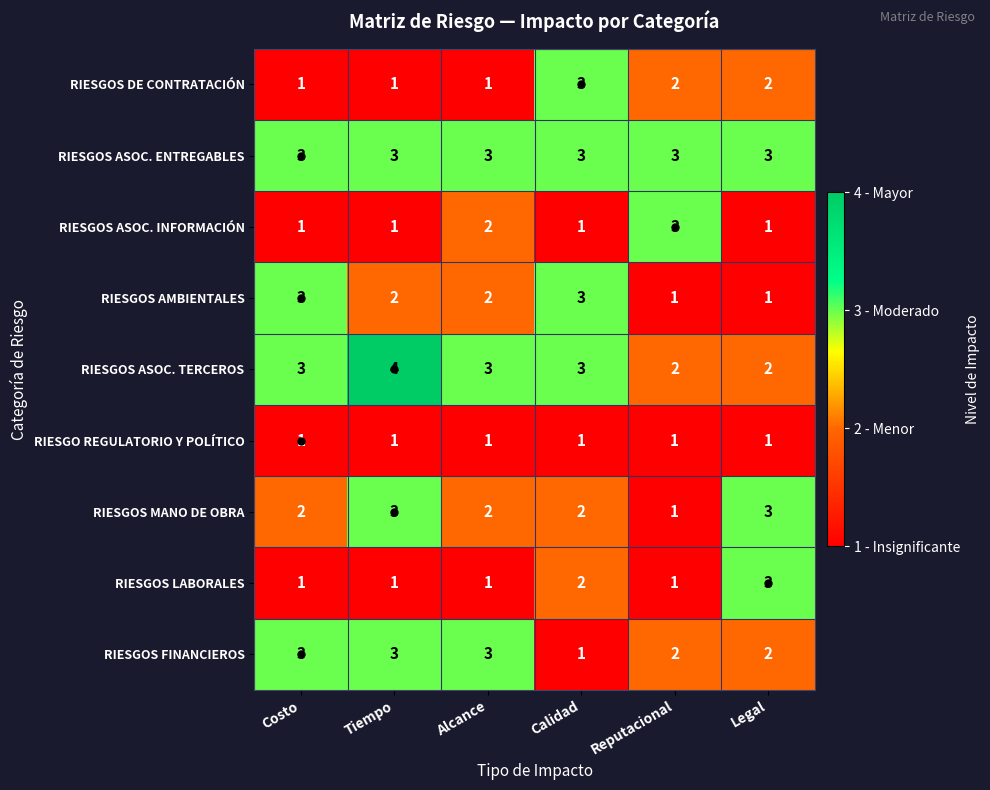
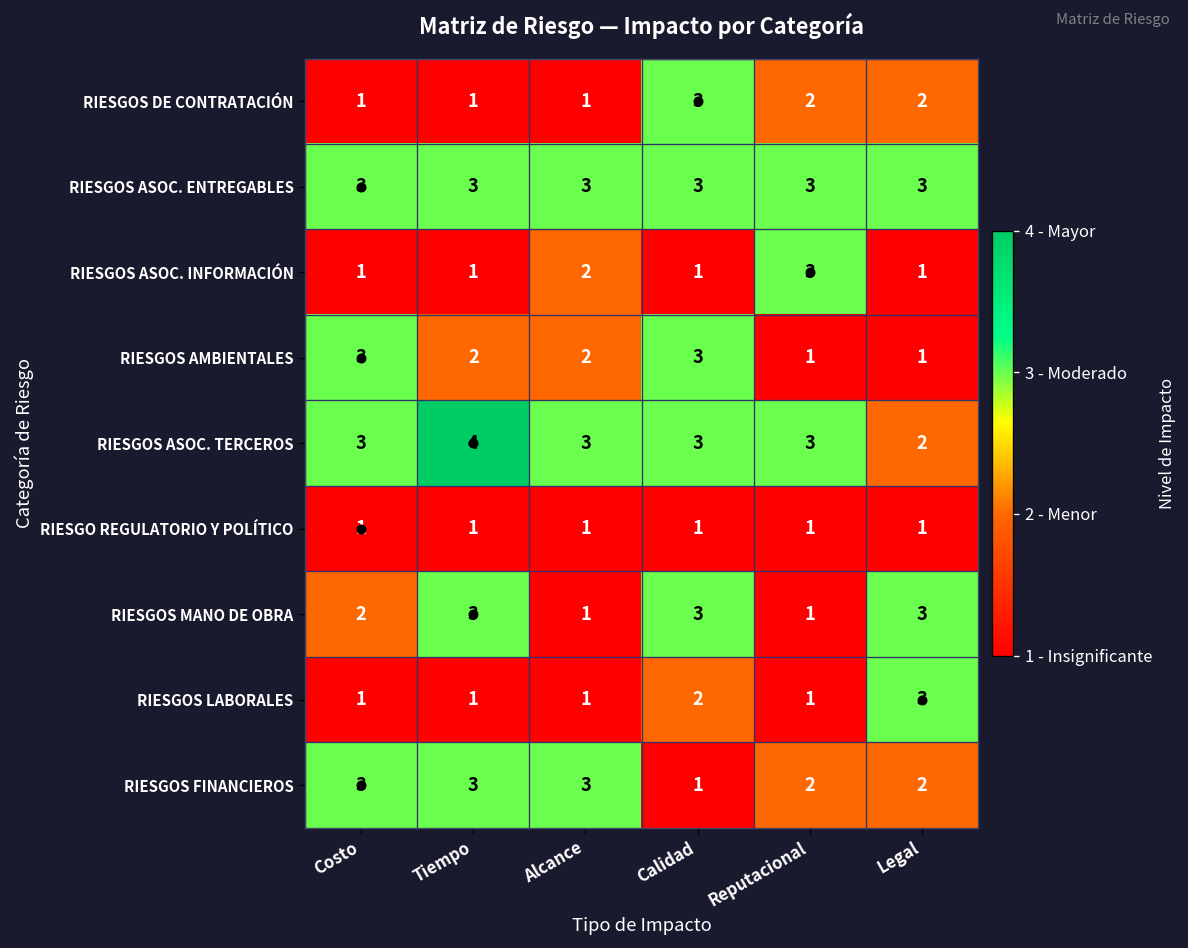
RIESGOS ASOC. TERCEROS, Reputacional: 2 -> 3
RIESGOS MANO DE OBRA, Alcance: 2 -> 1
RIESGOS MANO DE OBRA, Calidad: 2 -> 3
